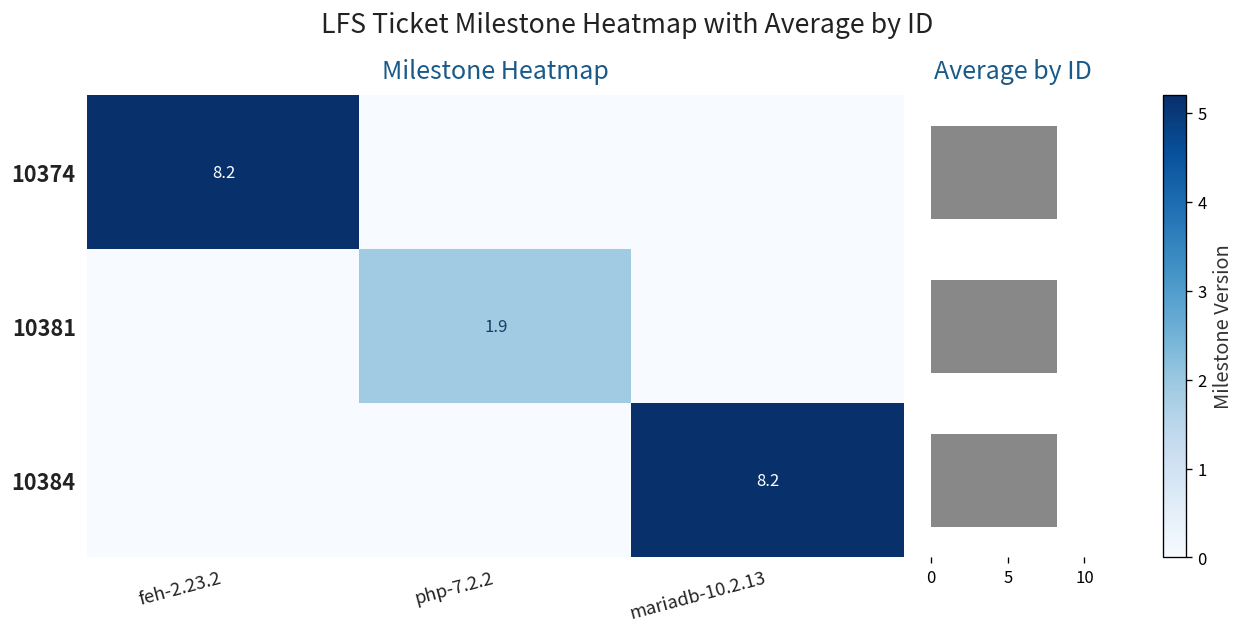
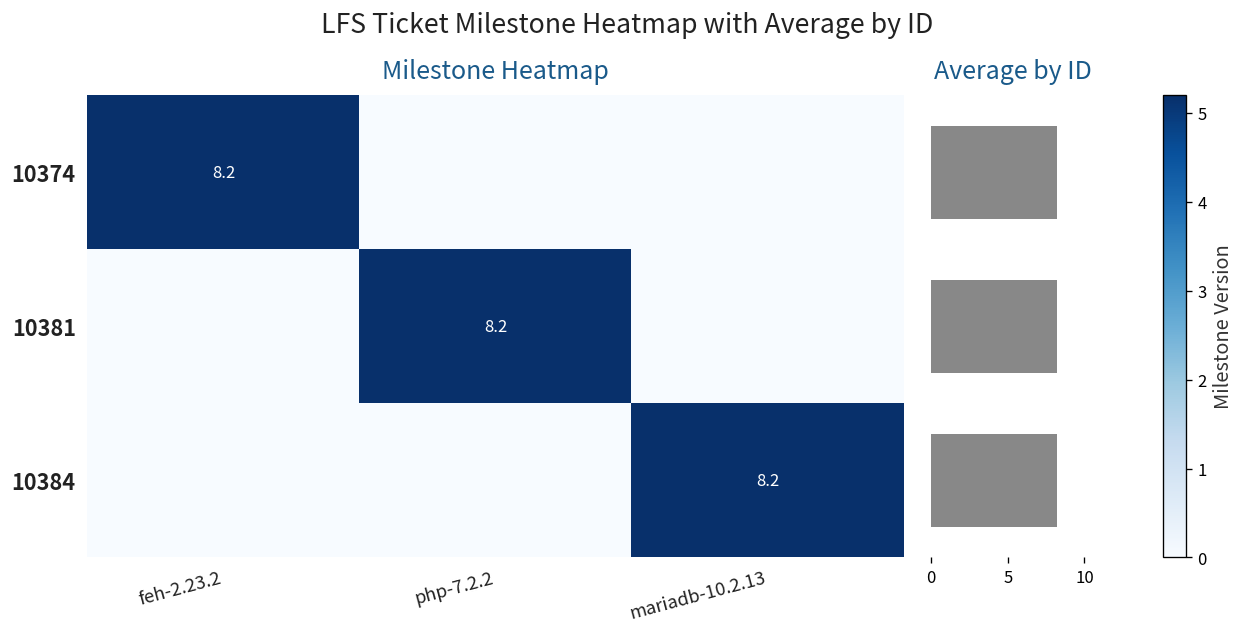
Milestone Heatmap, 10381, php-7.2.2: 1.9 -> 8.2
